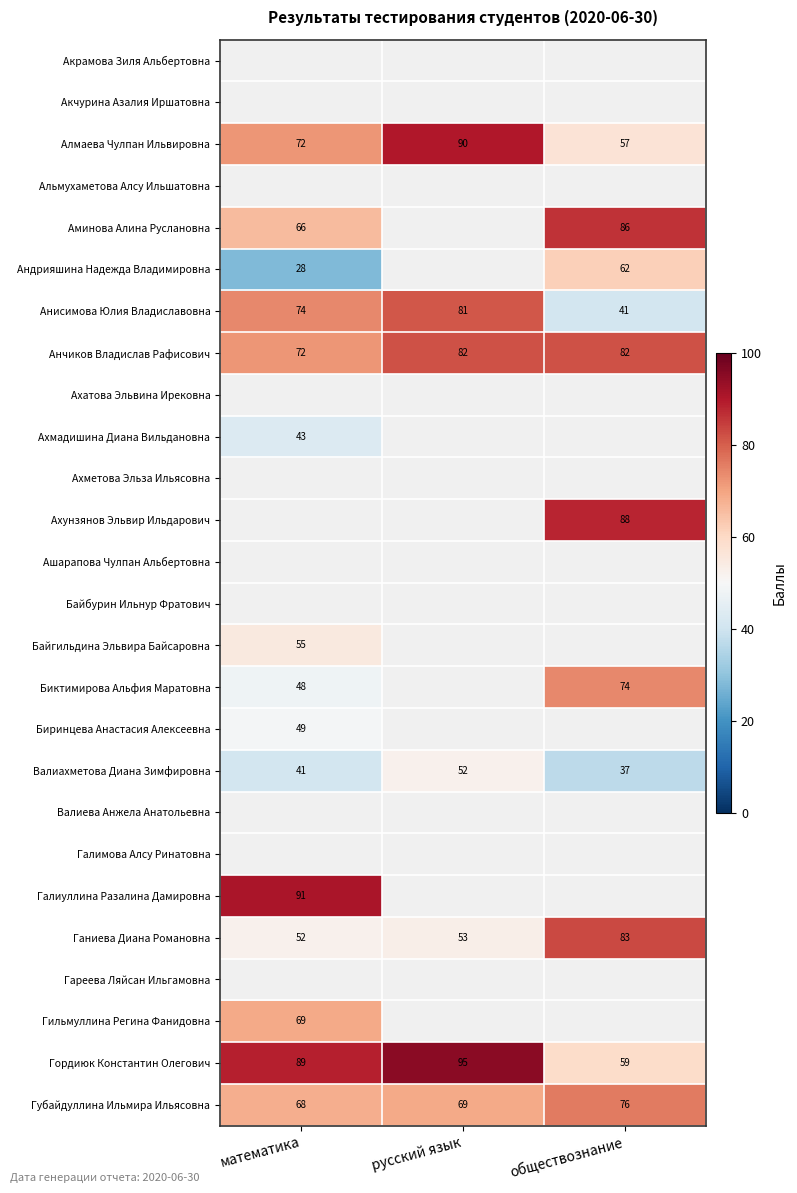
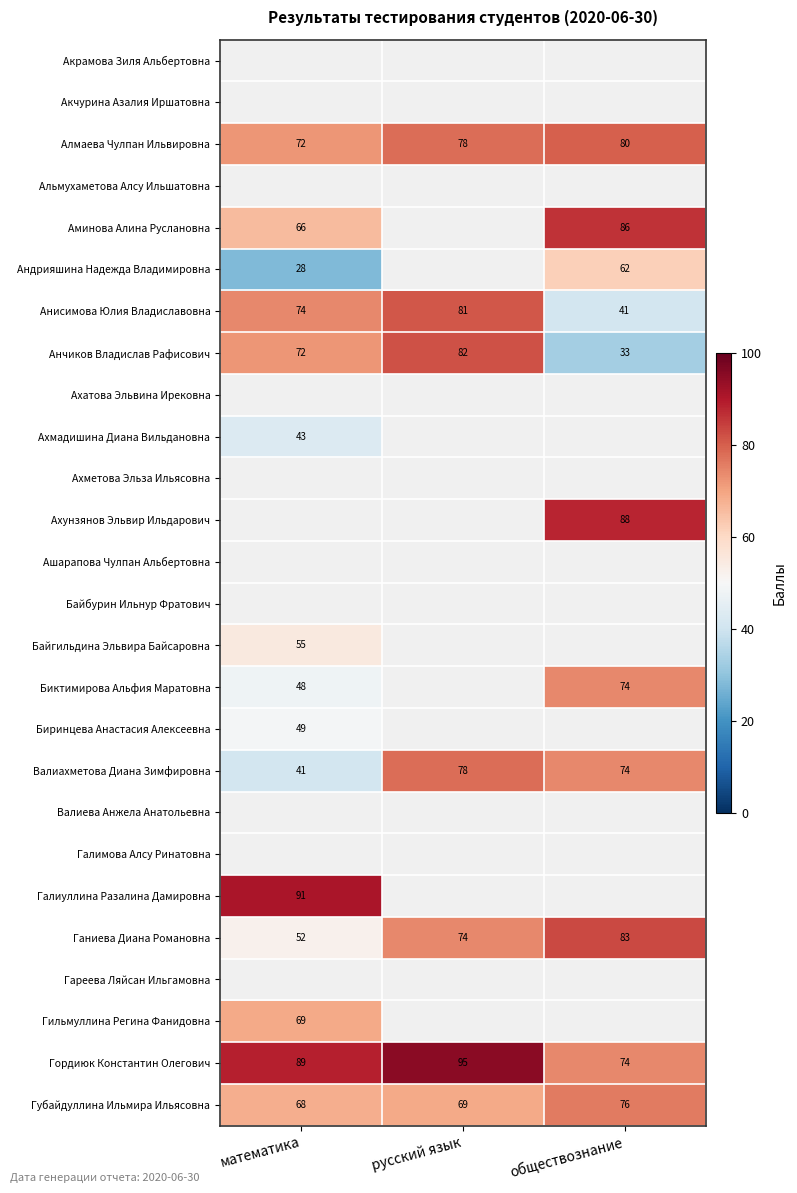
Алмаева Чулпан Ильвировна, русский язык: 90 -> 78
Алмаева Чулпан Ильвировна, обществознание: 57 -> 80
Анчиков Владислав Рафисович, обществознание: 82 -> 33
Валиахметова Диана Зимфировна, русский язык: 52 -> 78
Валиахметова Диана Зимфировна, обществознание: 37 -> 74
Ганиева Диана Романовна, русский язык: 53 -> 74
Гордиюк Константин Олегович, обществознание: 59 -> 74
